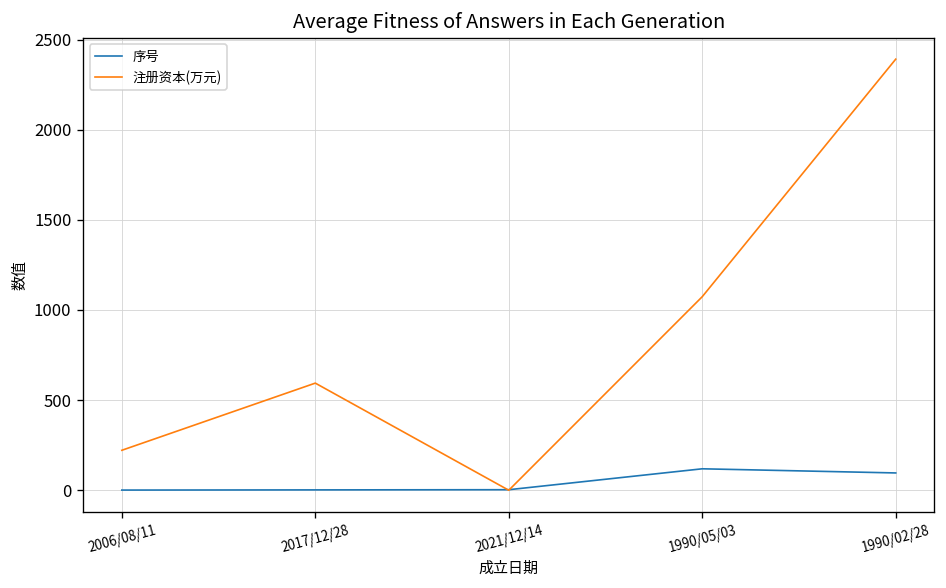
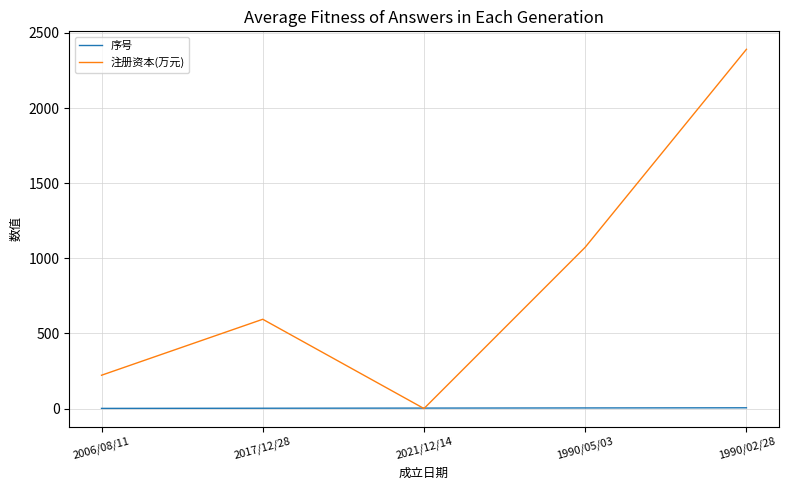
序号, 1990/05/03: 120 -> 0
序号, 1990/02/28: 100 -> 10
